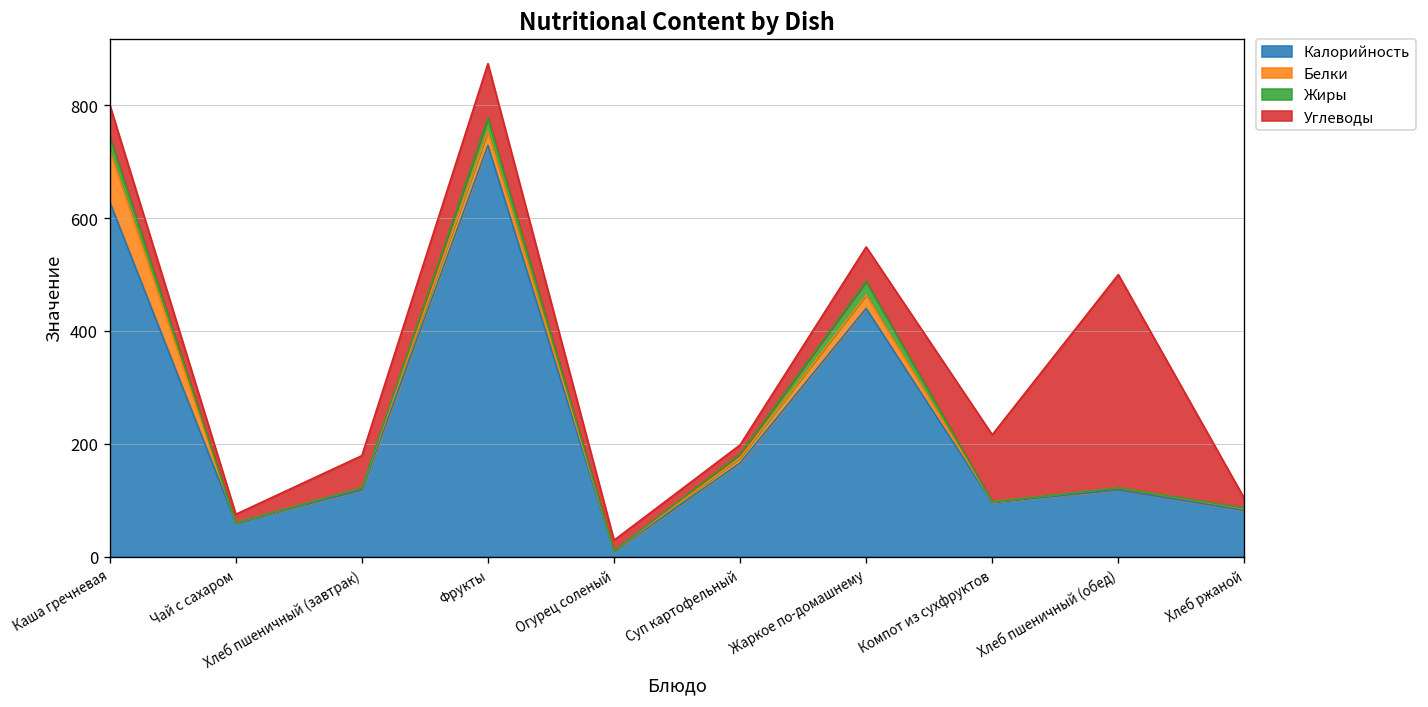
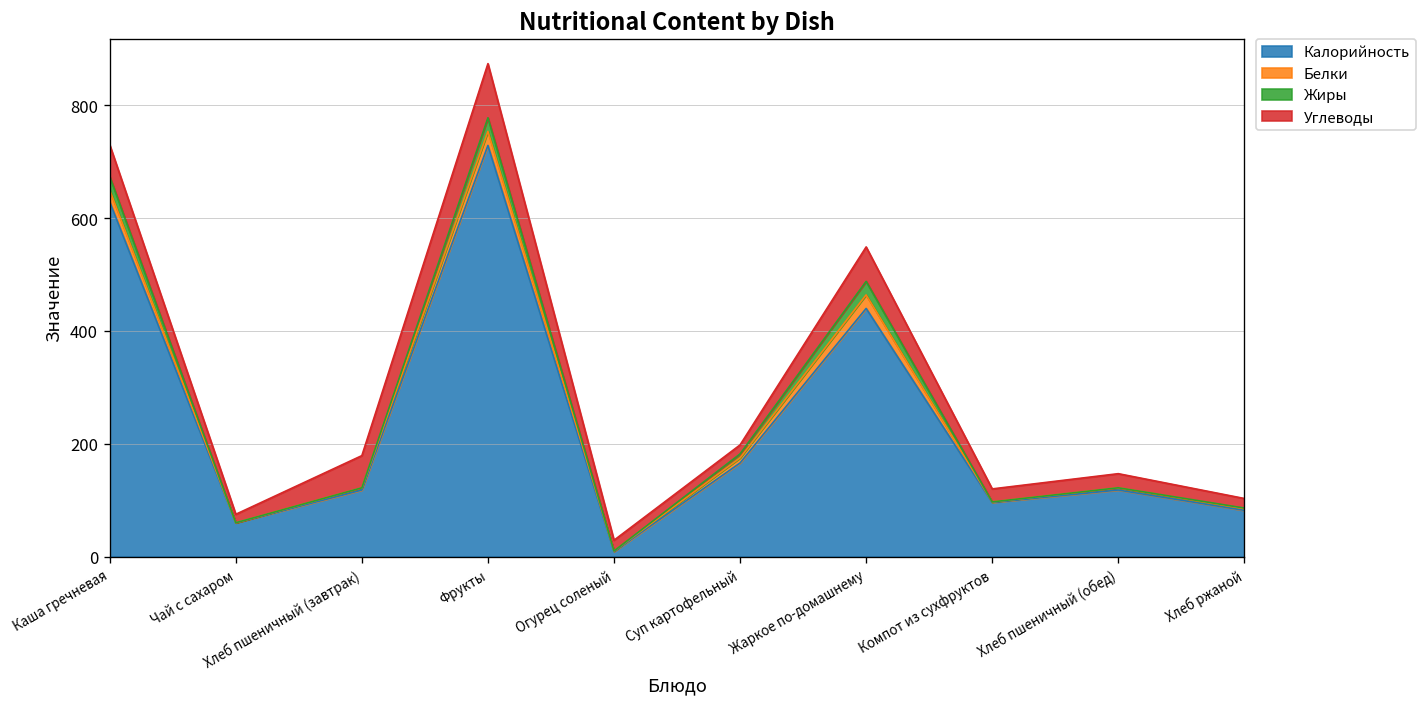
Белки, Каша гречневая: 90 -> 20
Углеводы, Компот из сухфруктов: 120 -> 20
Углеводы, Хлеб пшеничный (обед): 380 -> 30
